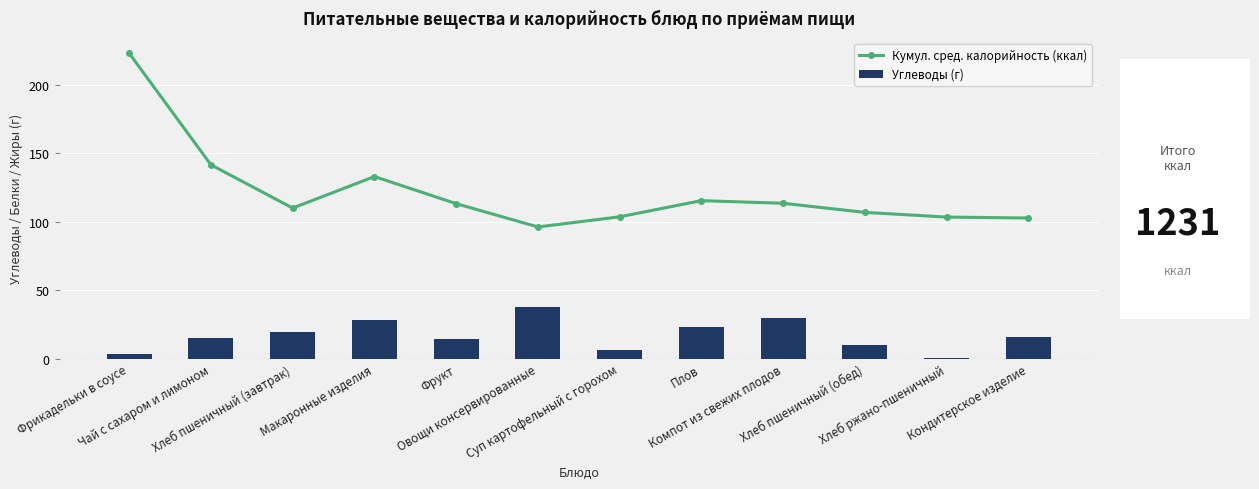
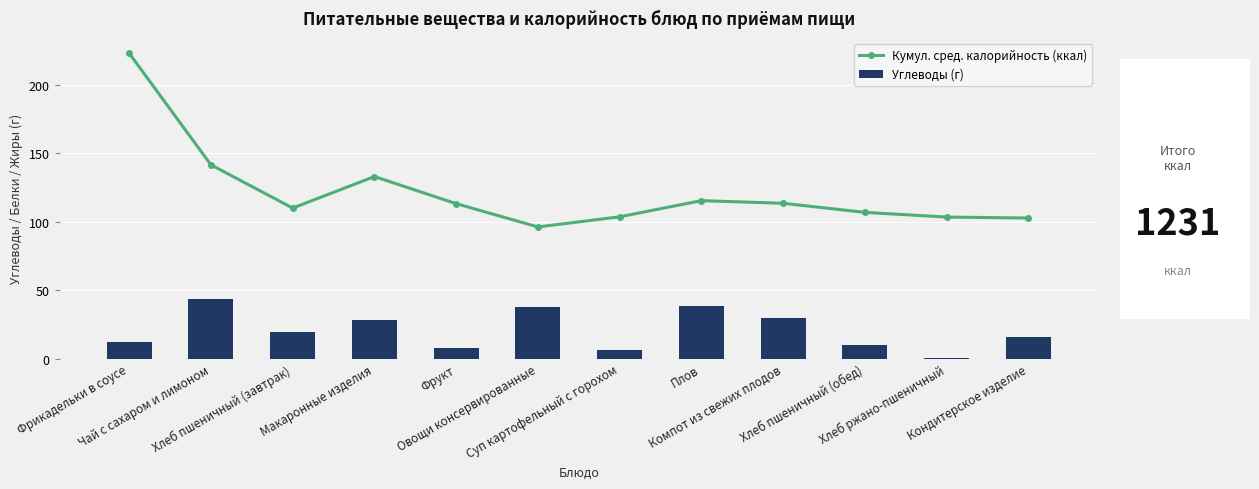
Углеводы (г), Фрикадельки в соусе: 3 -> 12
Углеводы (г), Чай с сахаром и лимоном: 15 -> 43
Углеводы (г), Фрукт: 14 -> 8
Углеводы (г), Плов: 23 -> 39
